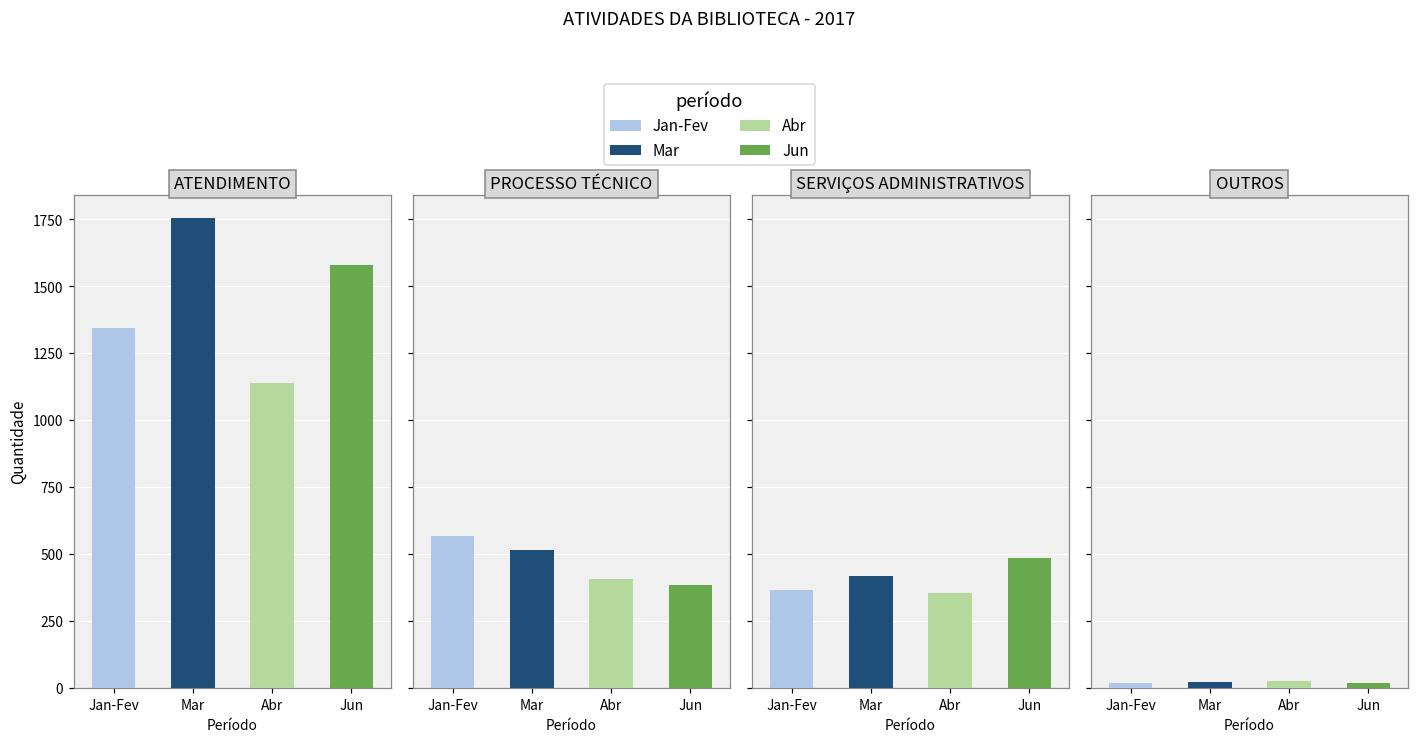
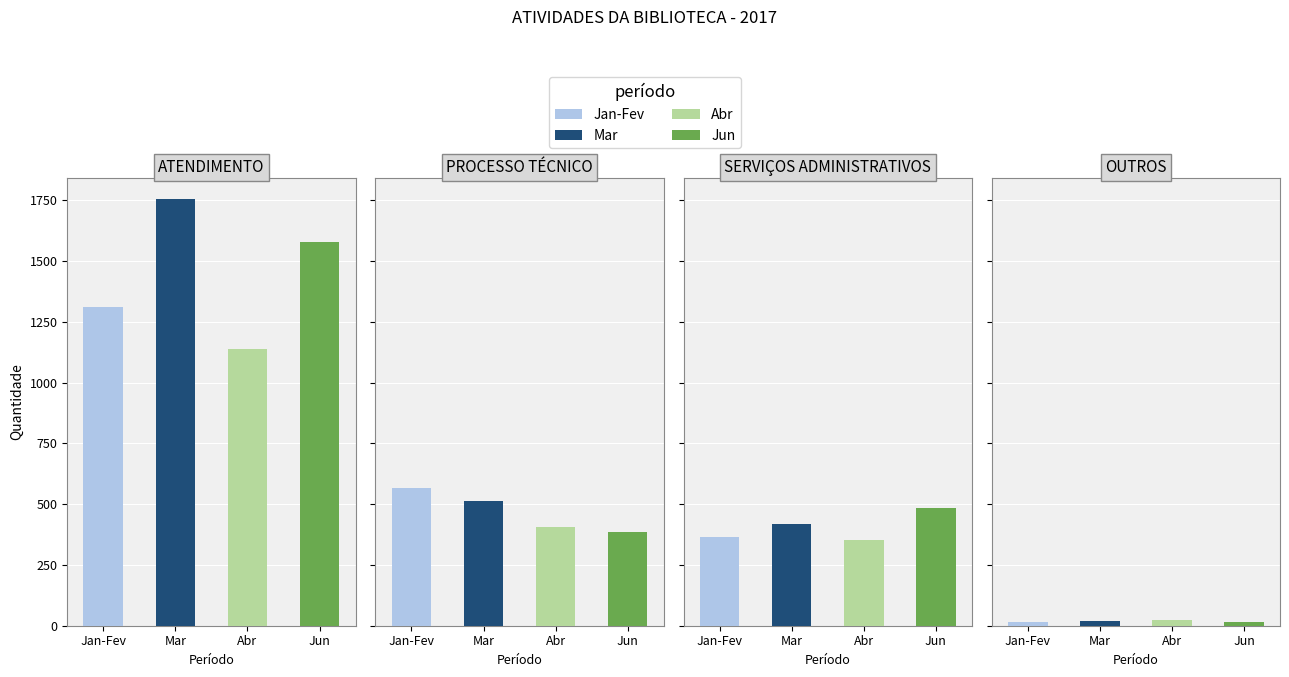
ATENDIMENTO, Jan-Fev: 1350 -> 1310
